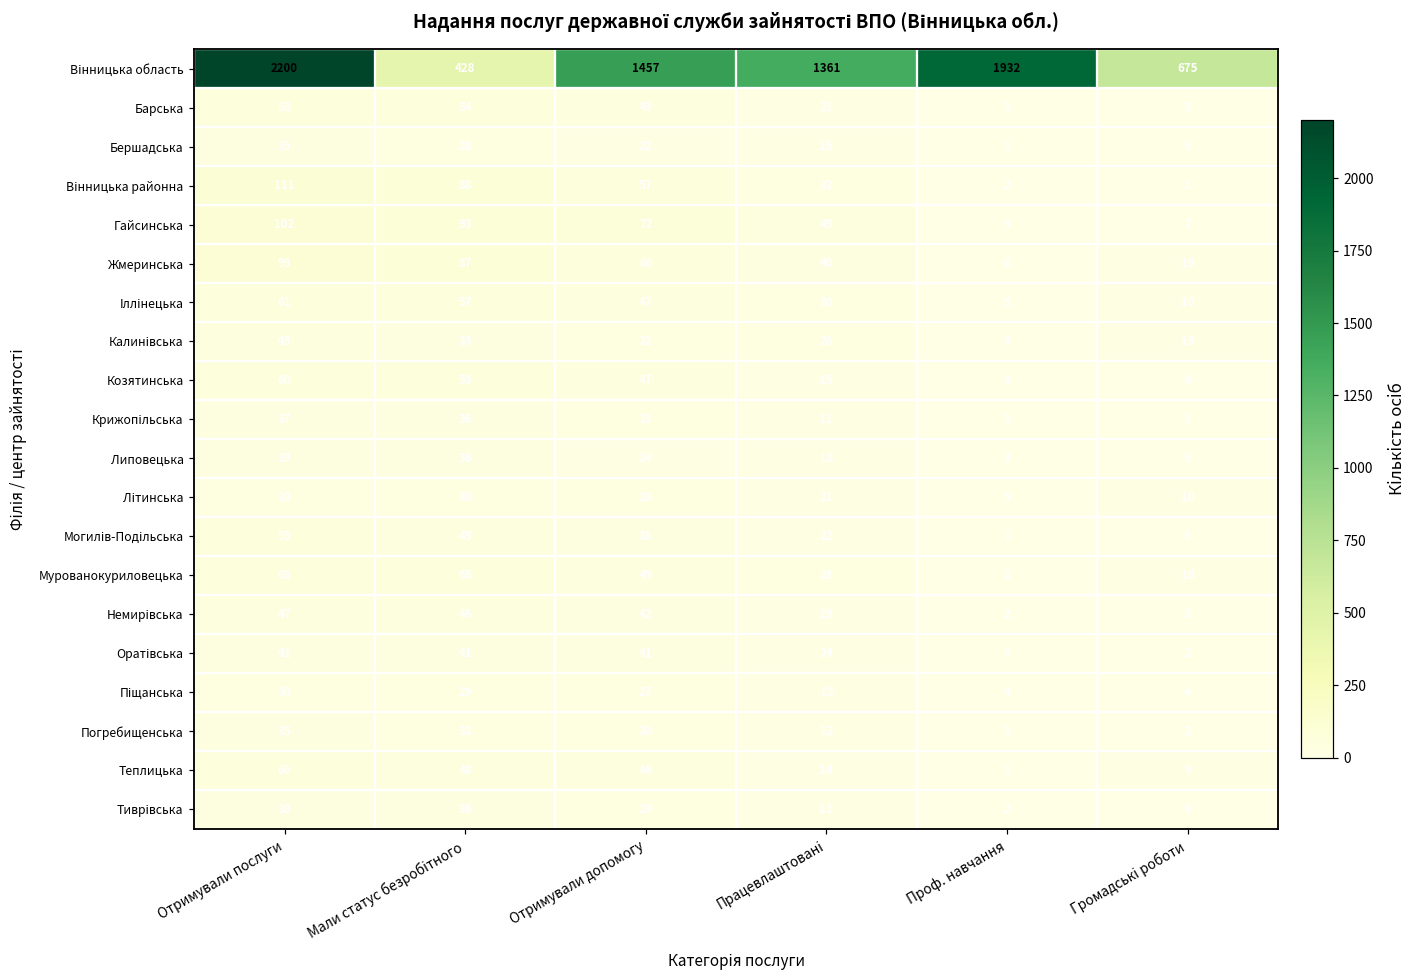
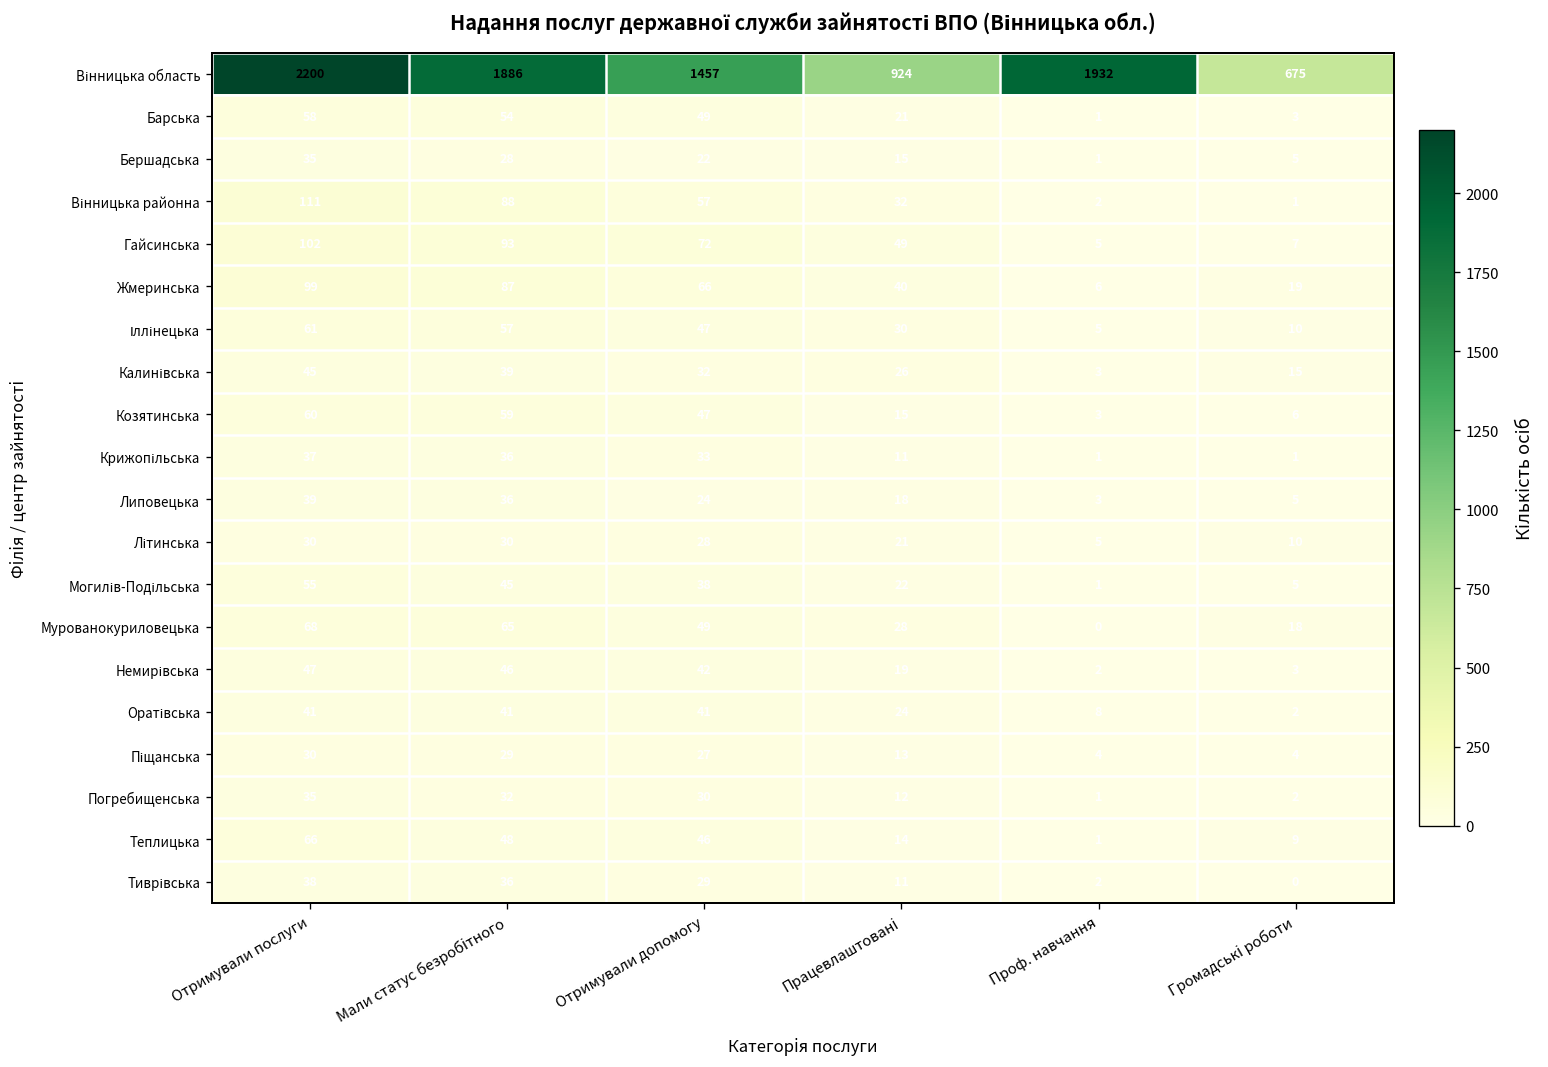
Вінницька область, Мали статус безробітного: 428 -> 1886
Вінницька область, Працевлаштовані: 1361 -> 924
